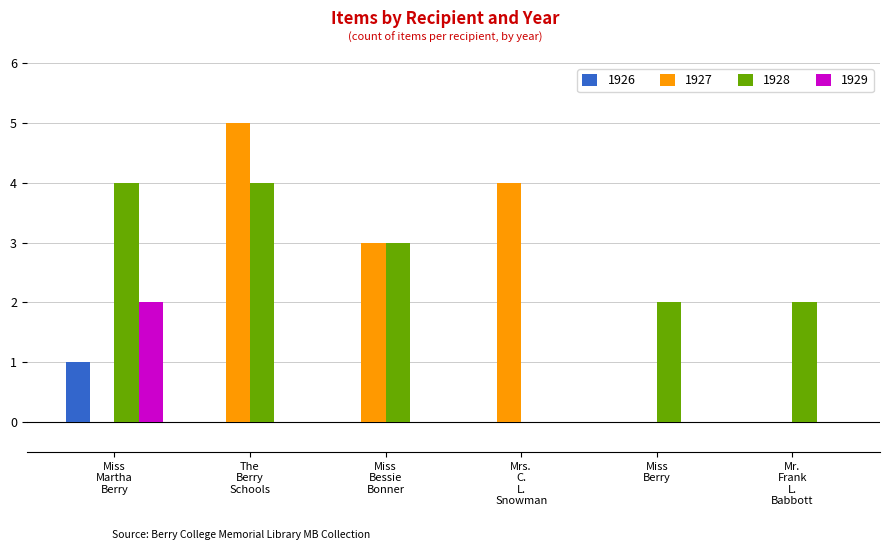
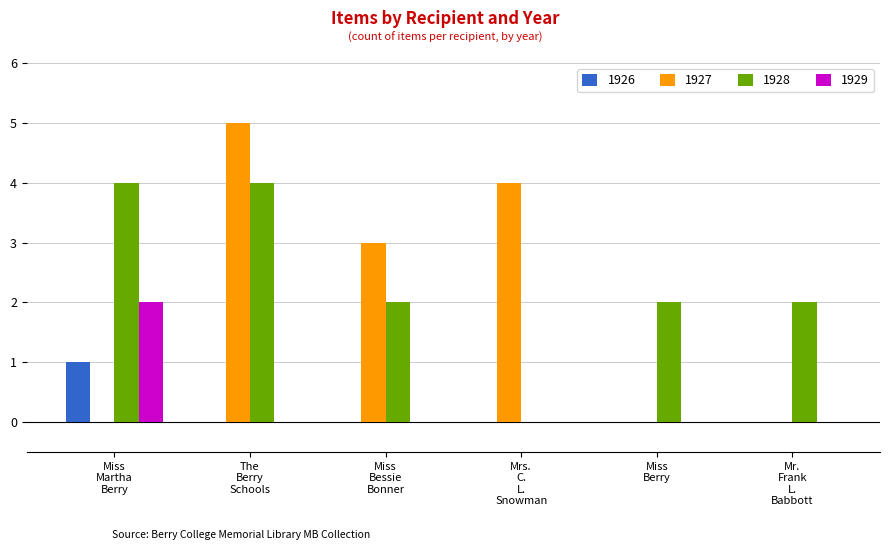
1928, Miss Bessie Bonner: 3 -> 2
